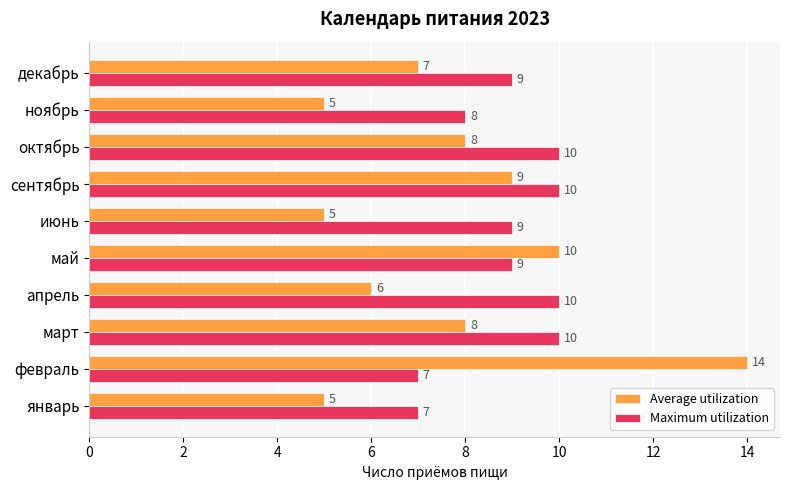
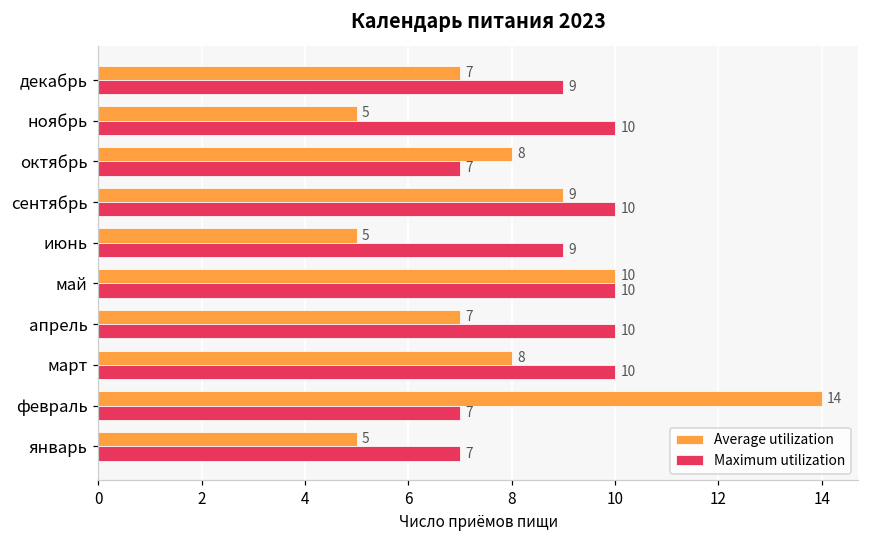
Maximum utilization, ноябрь: 8 -> 10
Maximum utilization, октябрь: 10 -> 7
Maximum utilization, май: 9 -> 10
Average utilization, апрель: 6 -> 7
